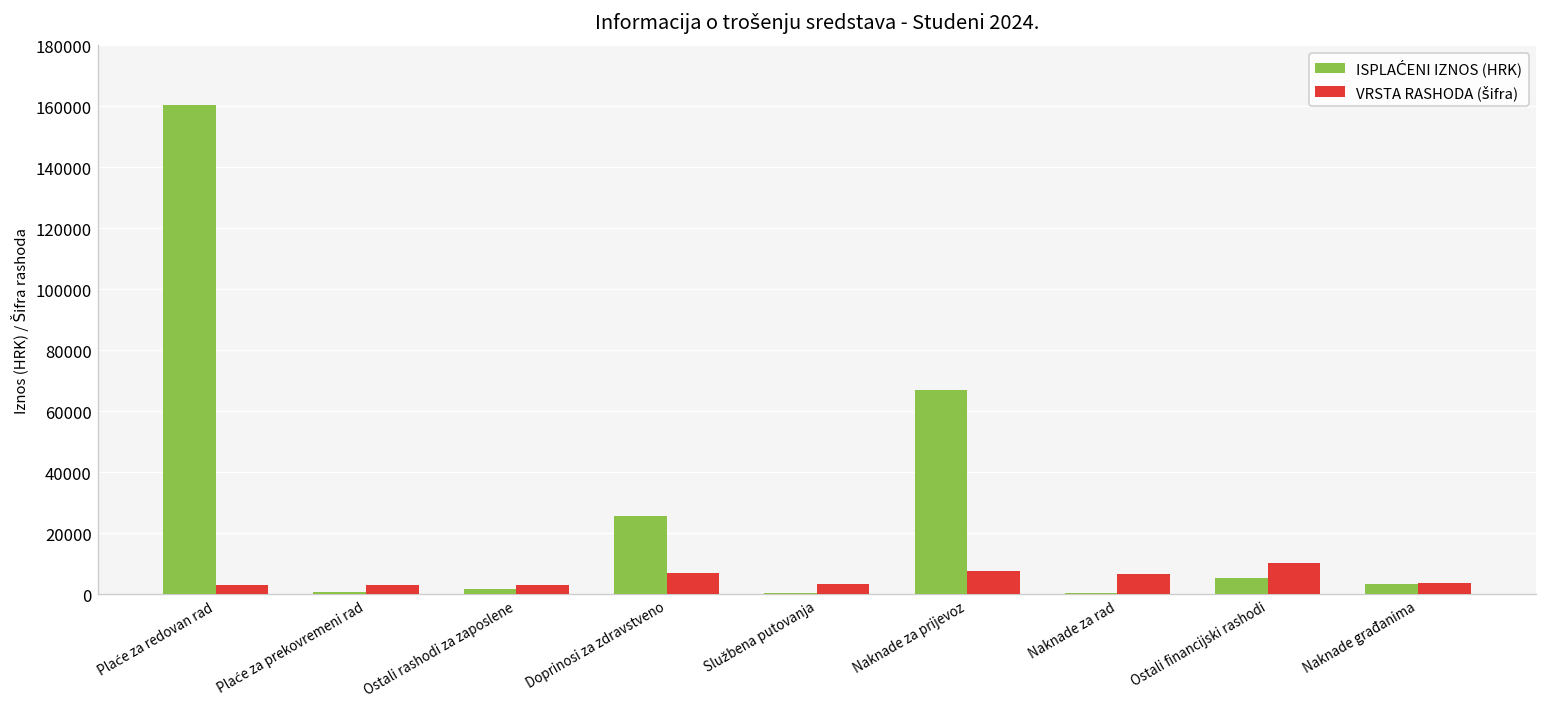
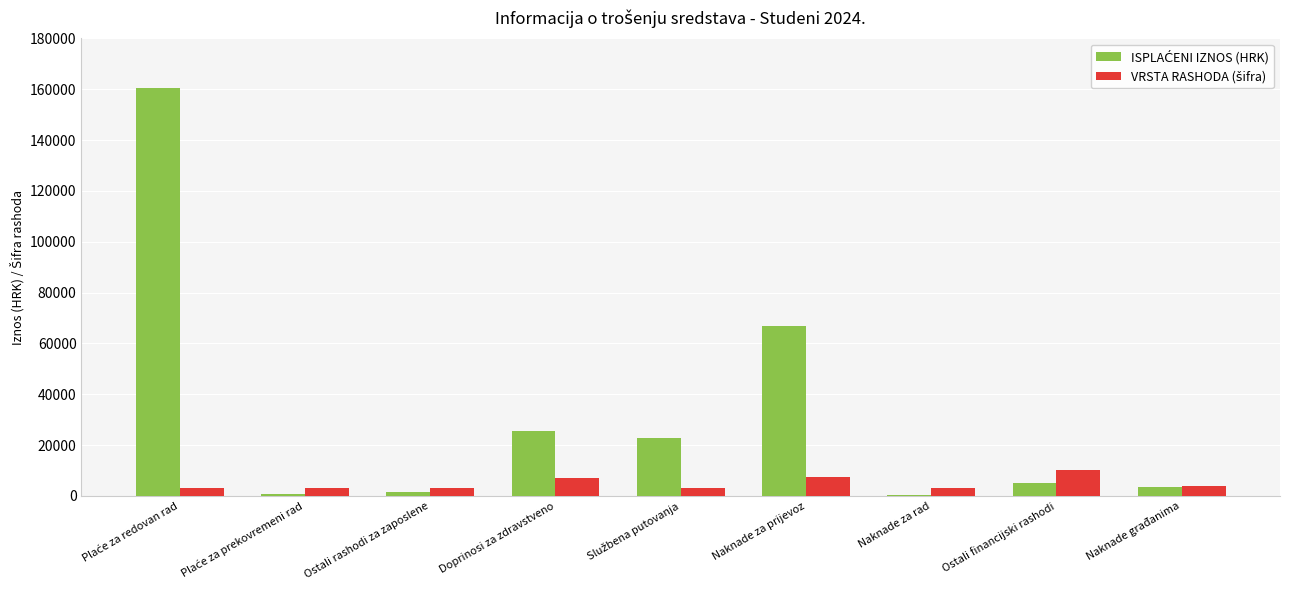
ISPLAĆENI IZNOS (HRK), Službena putovanja: 0 -> 23000
VRSTA RASHODA (šifra), Naknade za rad: 7000 -> 3000
